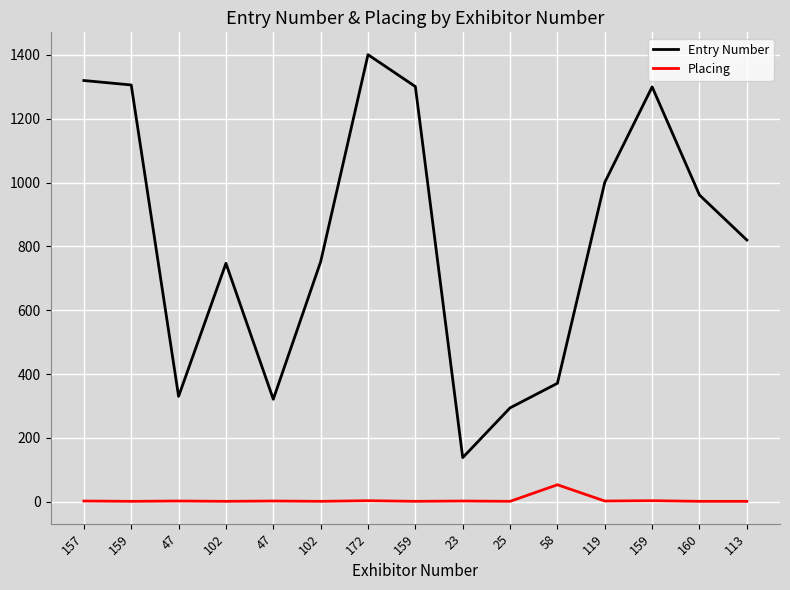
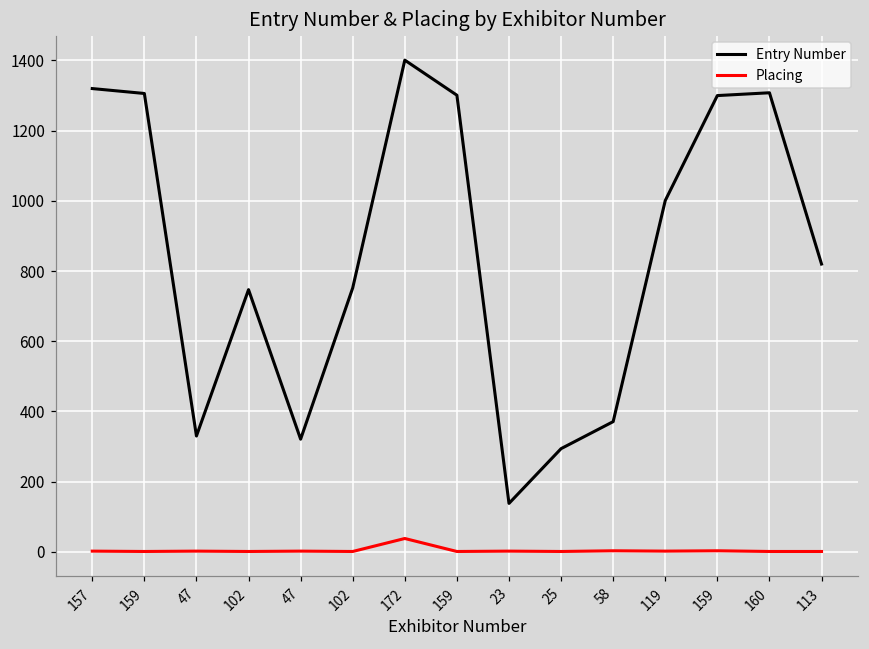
Placing, 172: 0 -> 40
Placing, 58: 50 -> 0
Entry Number, 160: 960 -> 1310
